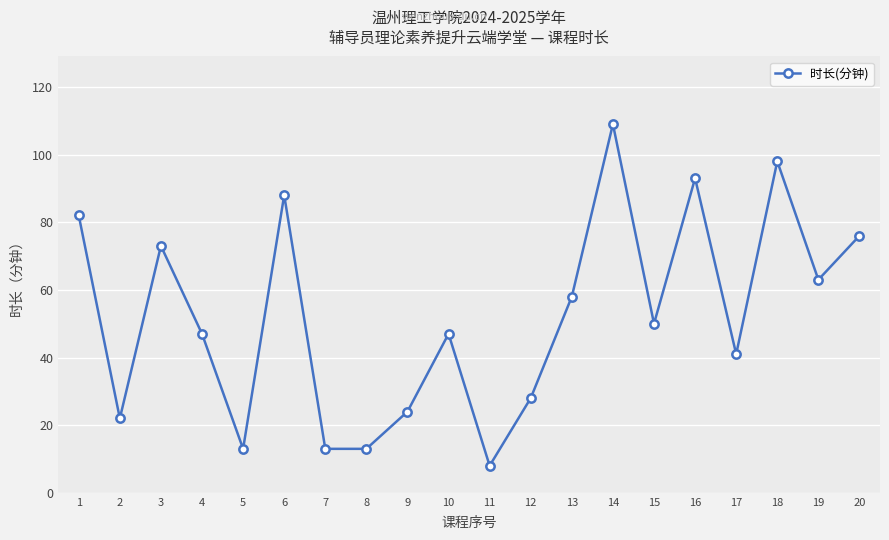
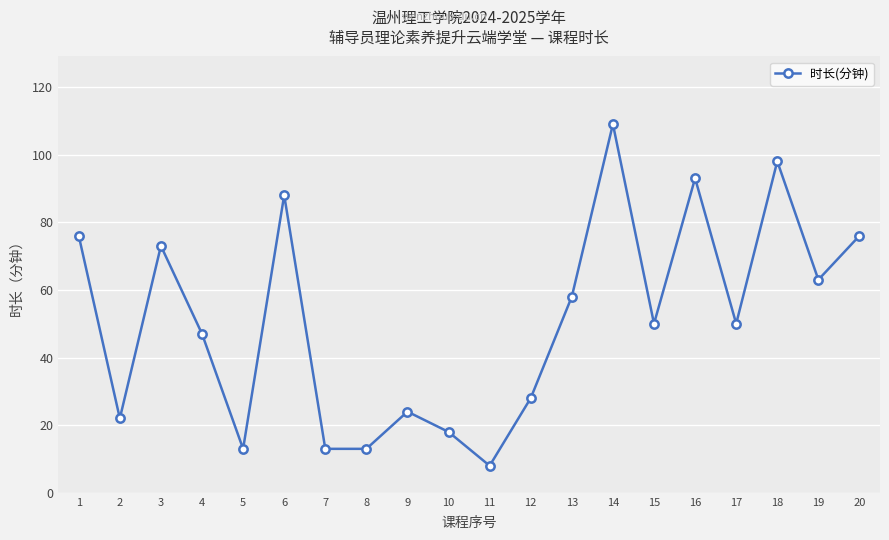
1: 82 -> 76
10: 47 -> 18
17: 41 -> 50
